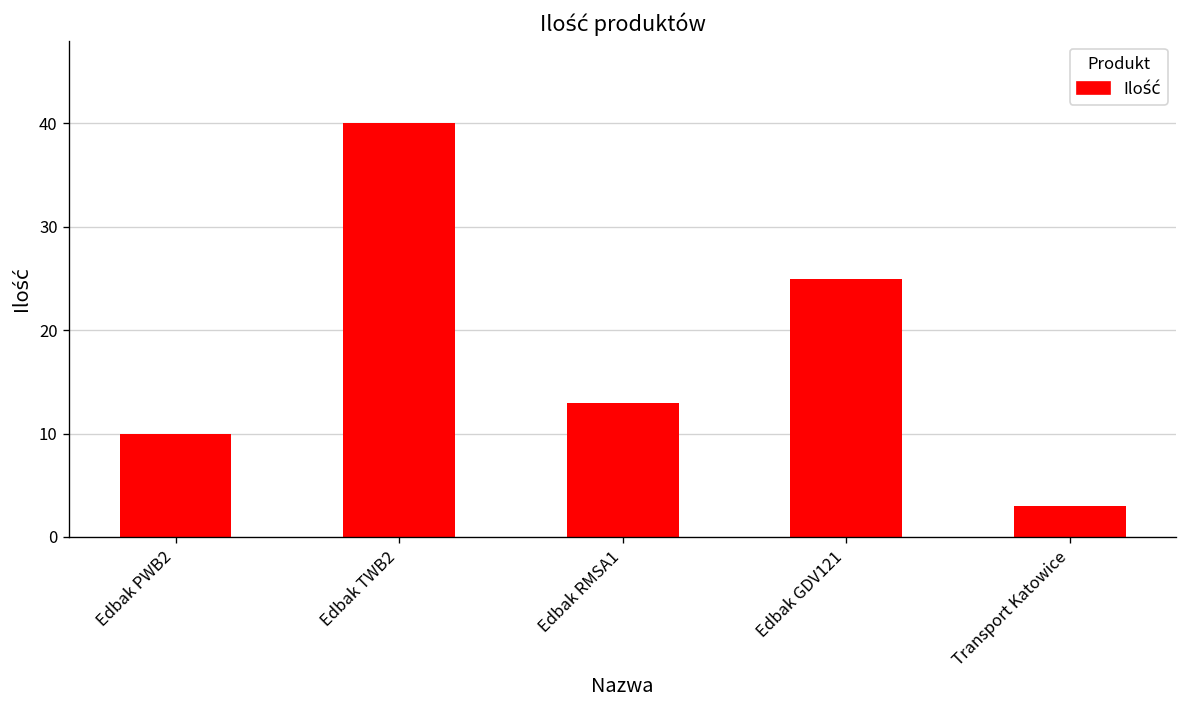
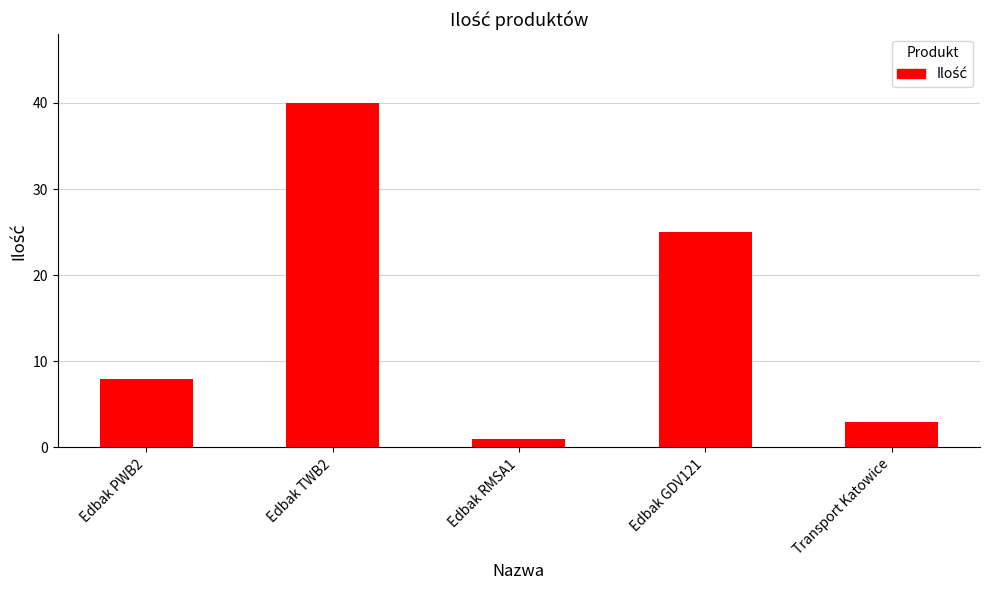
Edbak PWB2: 10 -> 8
Edbak RMSA1: 13 -> 1
